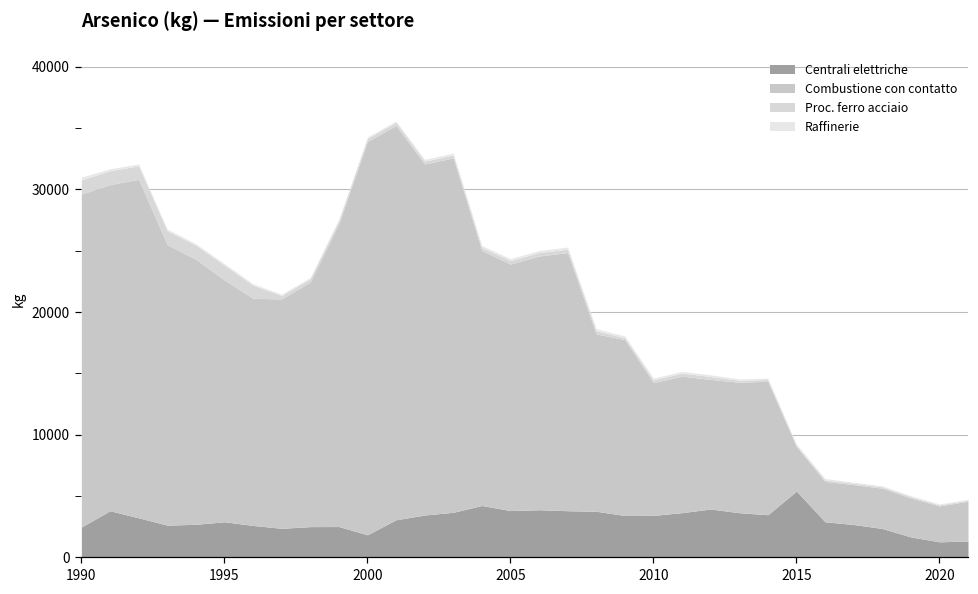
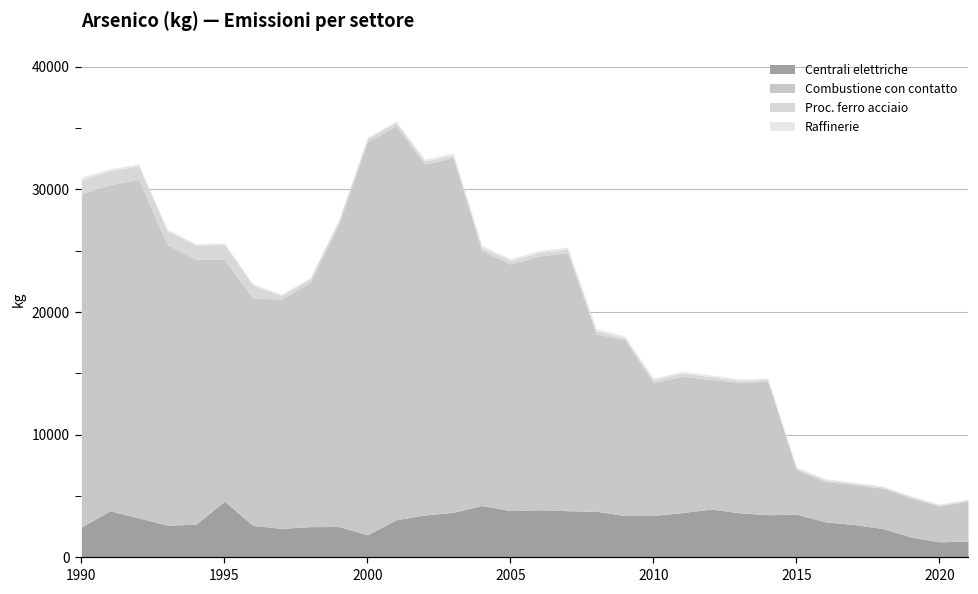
Centrali elettriche, 1995: 2900 -> 4600
Centrali elettriche, 2015: 5400 -> 3500
